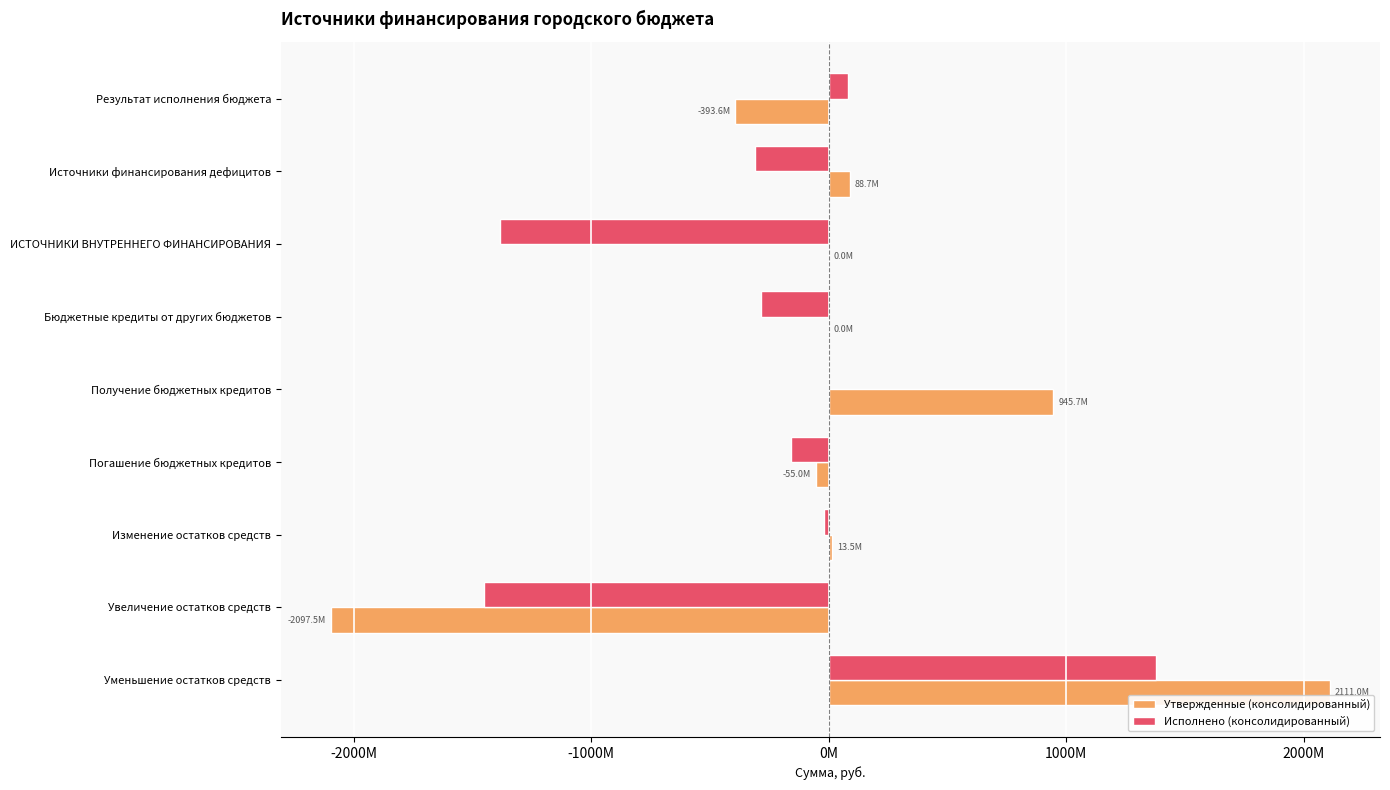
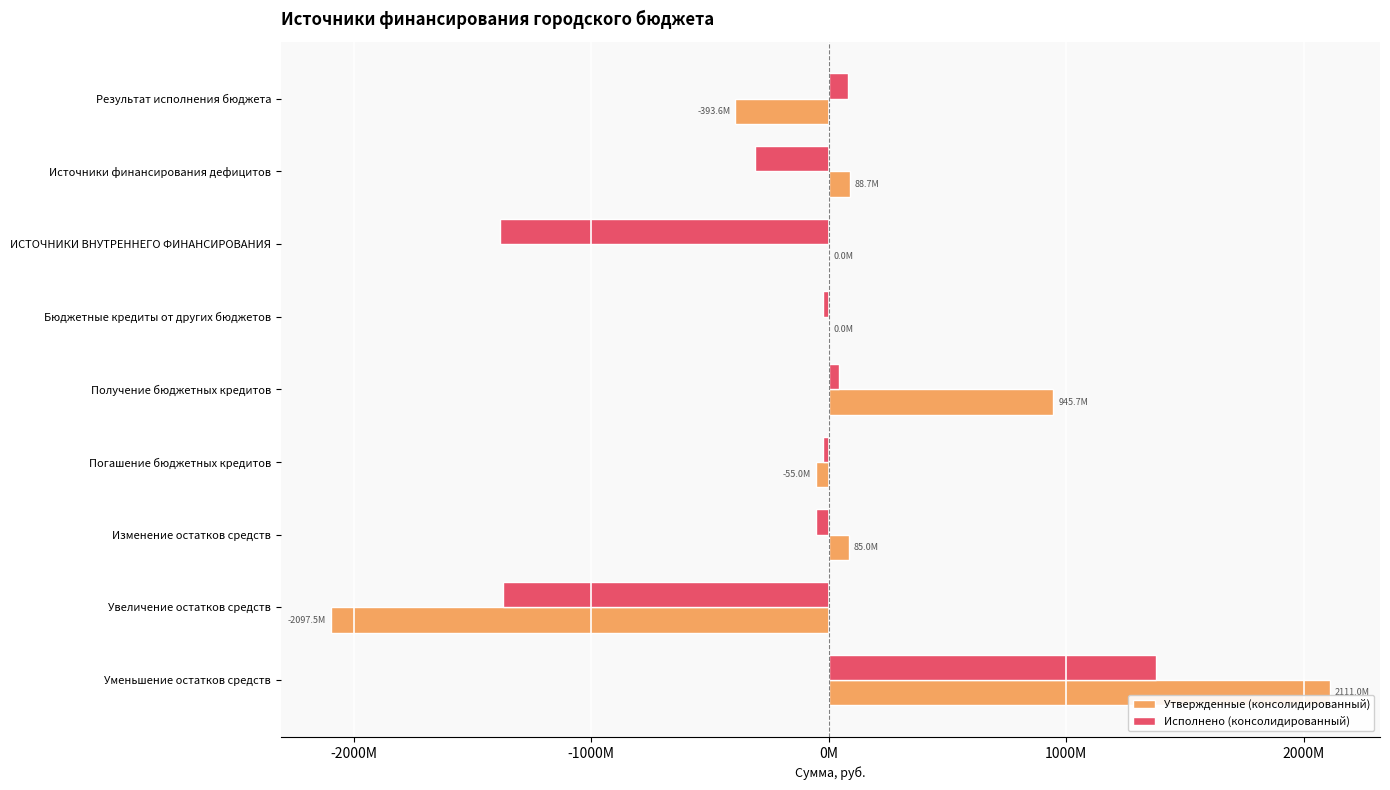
Исполнено (консолидированный), Бюджетные кредиты от других бюджетов: -290000000 -> -30000000
Исполнено (консолидированный), Получение бюджетных кредитов: 0 -> 40000000
Исполнено (консолидированный), Погашение бюджетных кредитов: -160000000 -> -30000000
Исполнено (консолидированный), Изменение остатков средств: -20000000 -> -60000000
Утвержденные (консолидированный), Изменение остатков средств: 13.5M -> 85.0M
Исполнено (консолидированный), Увеличение остатков средств: -1450000000 -> -1370000000
